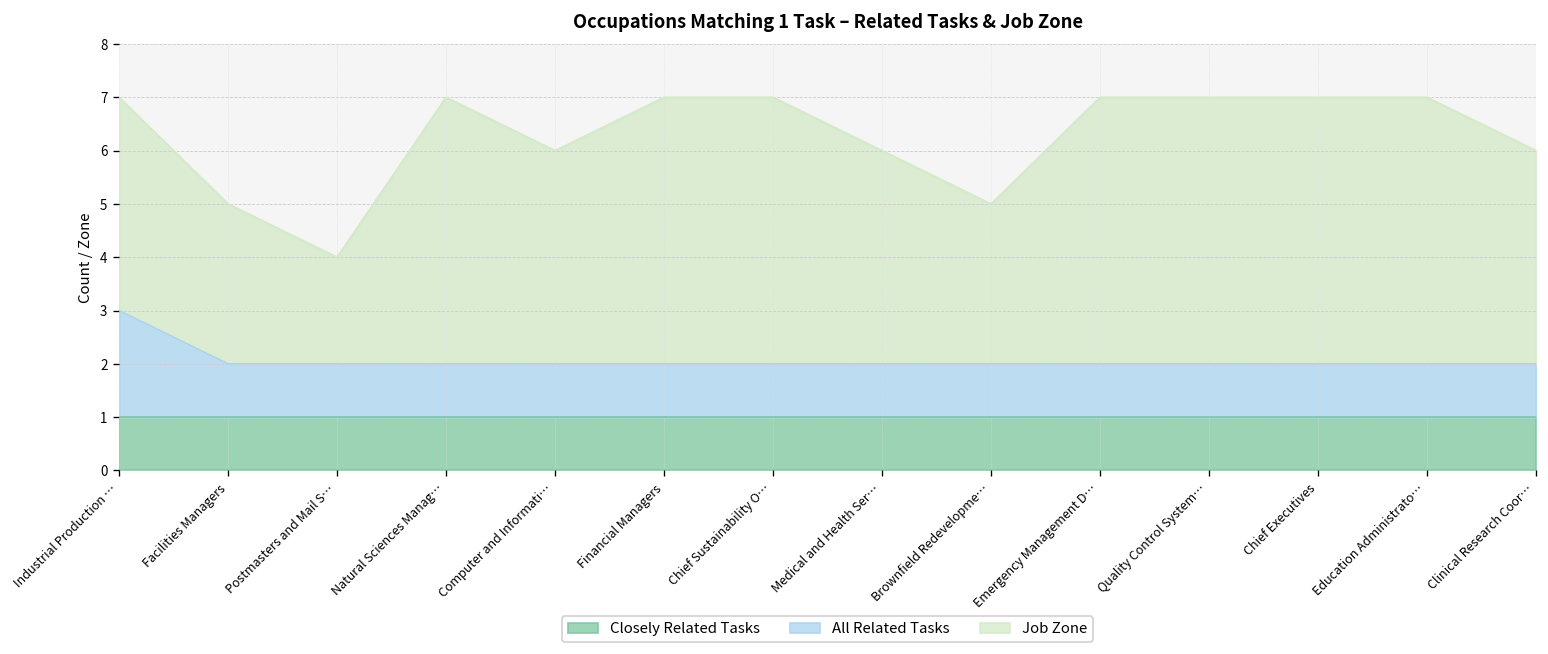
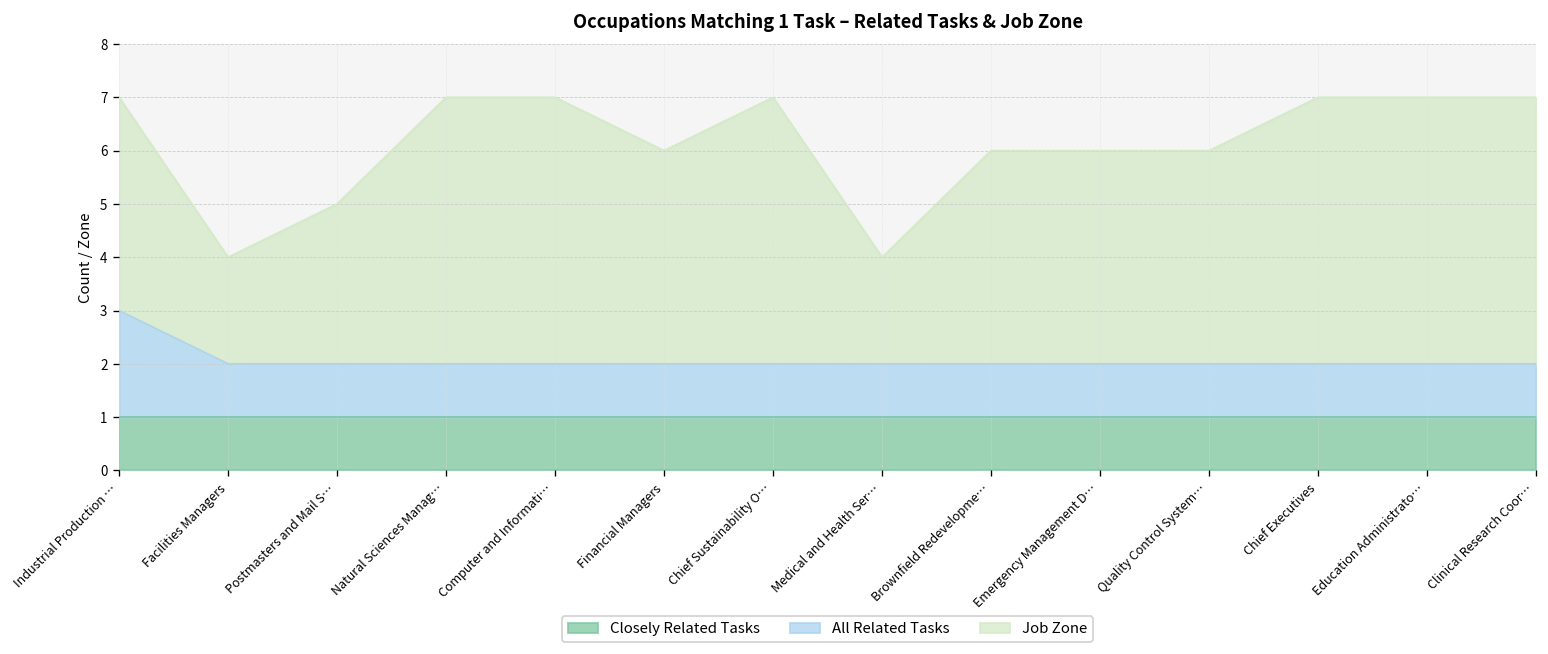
Job Zone, Facilities Managers: 3 -> 2
Job Zone, Postmasters and Mail S…: 2 -> 3
Job Zone, Computer and Informati…: 4 -> 5
Job Zone, Financial Managers: 5 -> 4
Job Zone, Medical and Health Ser…: 4 -> 2
Job Zone, Brownfield Redevelopme…: 3 -> 4
Job Zone, Emergency Management D…: 5 -> 4
Job Zone, Quality Control System…: 5 -> 4
Job Zone, Clinical Research Coor…: 4 -> 5
